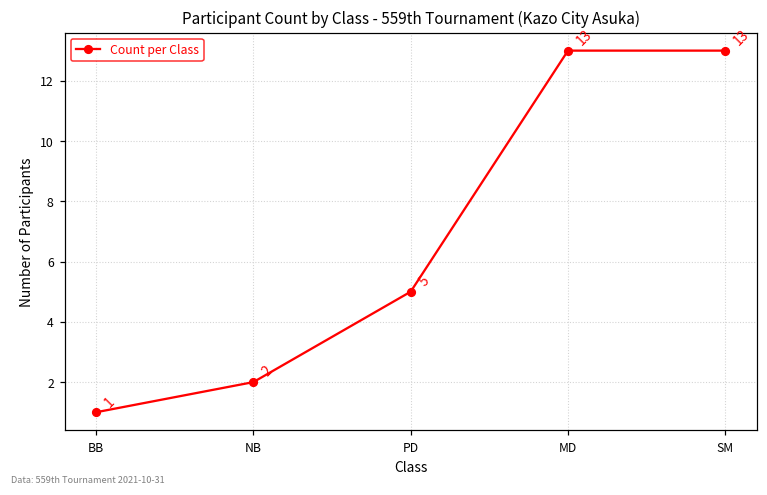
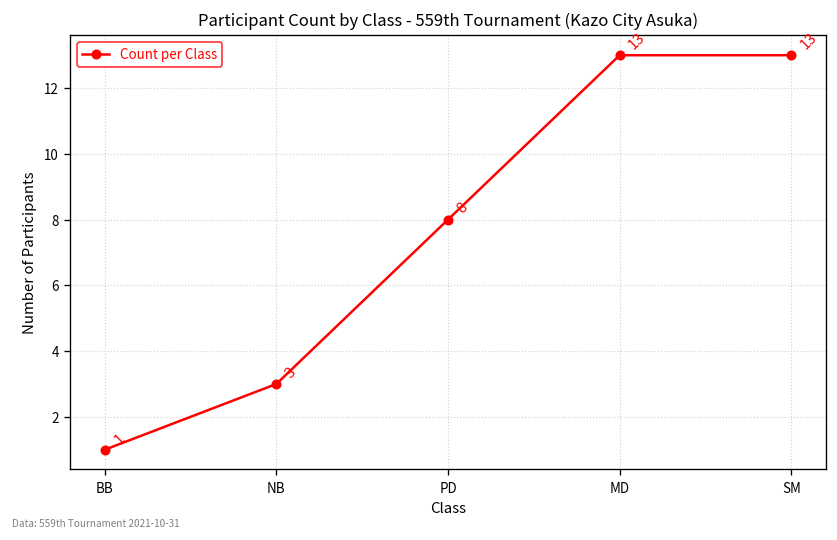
NB: 2 -> 3
PD: 5 -> 8
